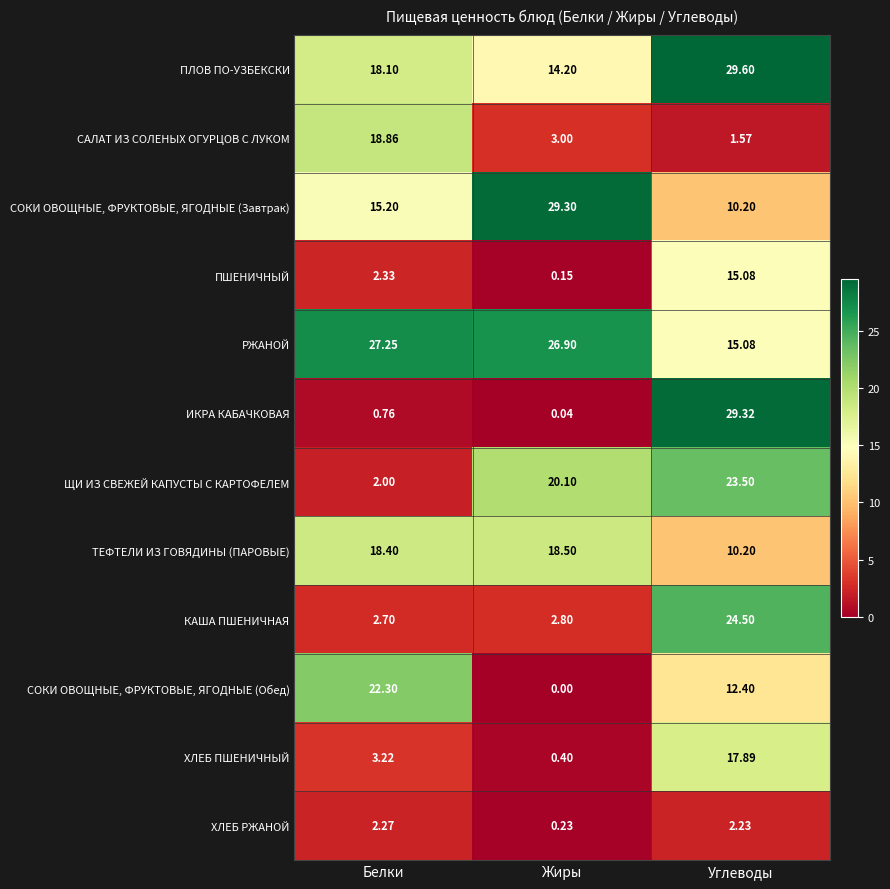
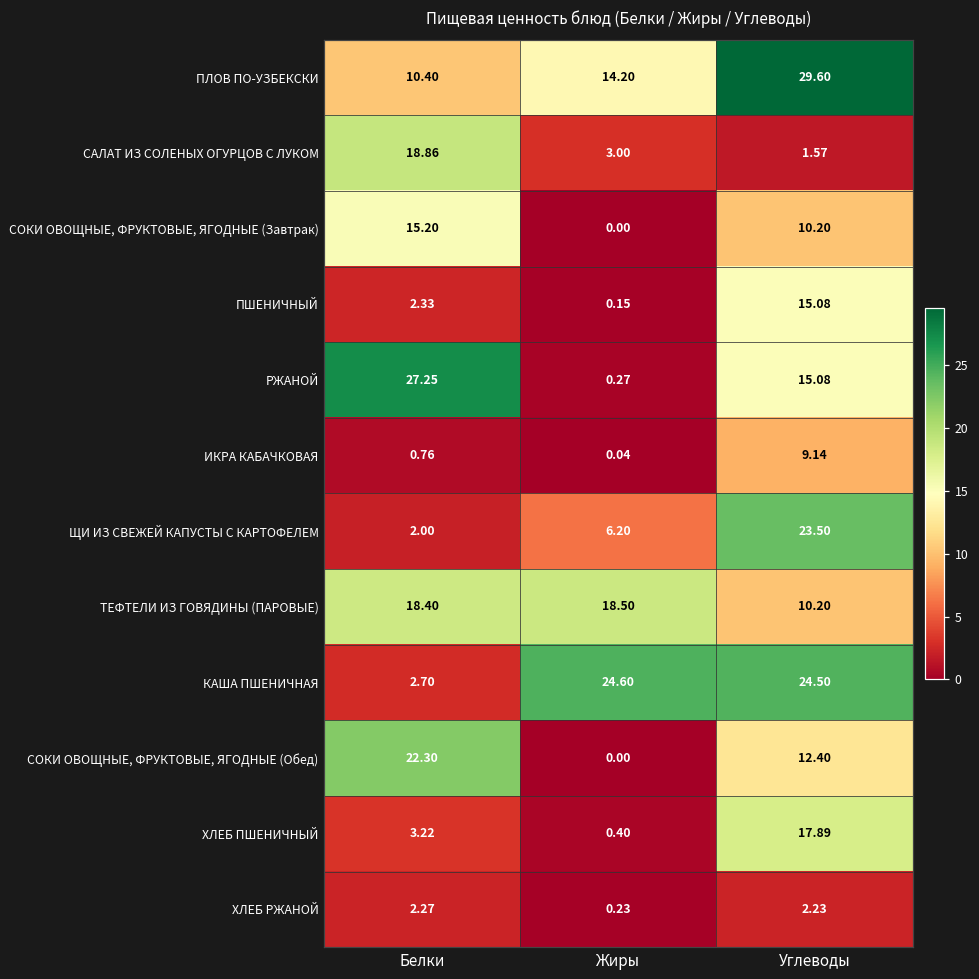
ПЛОВ ПО-УЗБЕКСКИ, Белки: 18.10 -> 10.40
СОКИ ОВОЩНЫЕ, ФРУКТОВЫЕ, ЯГОДНЫЕ (Завтрак), Жиры: 29.30 -> 0.00
РЖАНОЙ, Жиры: 26.90 -> 0.27
ИКРА КАБАЧКОВАЯ, Углеводы: 29.32 -> 9.14
ЩИ ИЗ СВЕЖЕЙ КАПУСТЫ С КАРТОФЕЛЕМ, Жиры: 20.10 -> 6.20
КАША ПШЕНИЧНАЯ, Жиры: 2.80 -> 24.60
